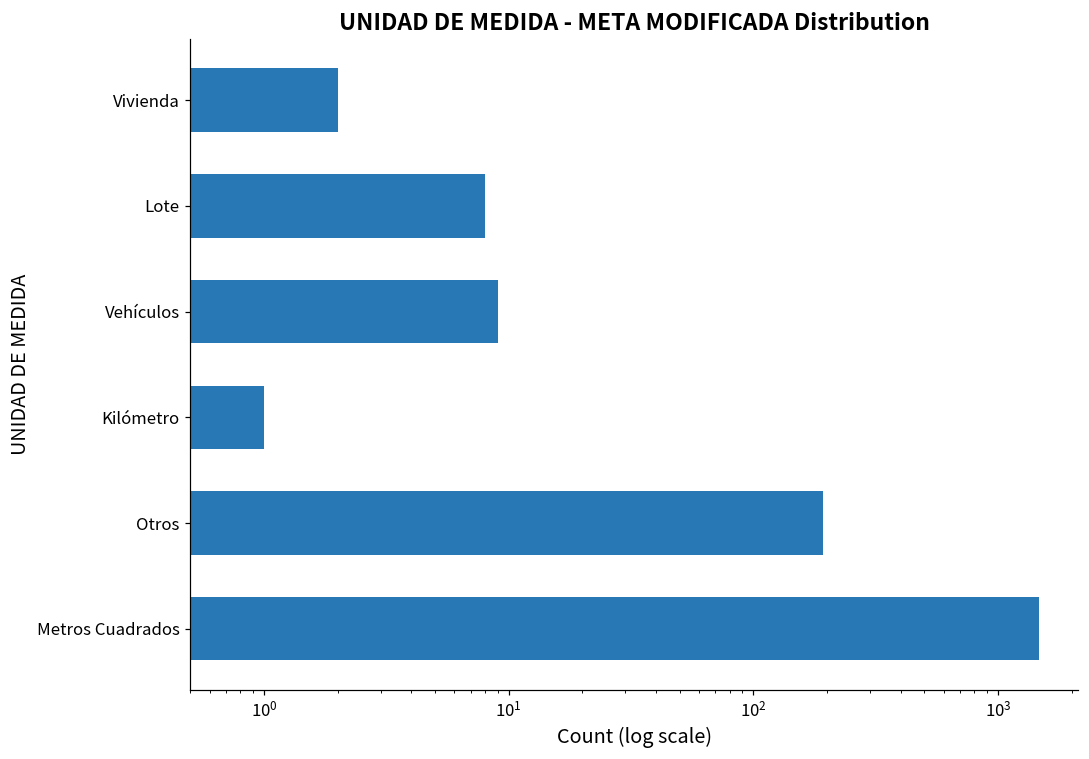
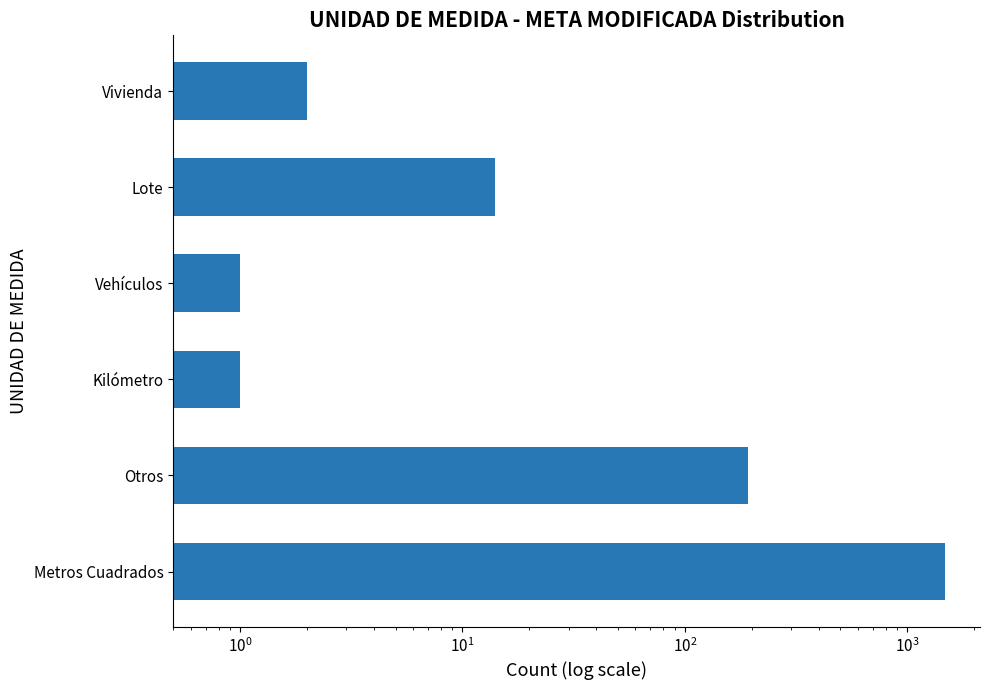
Lote: 8 -> 14
Vehículos: 9 -> 1
